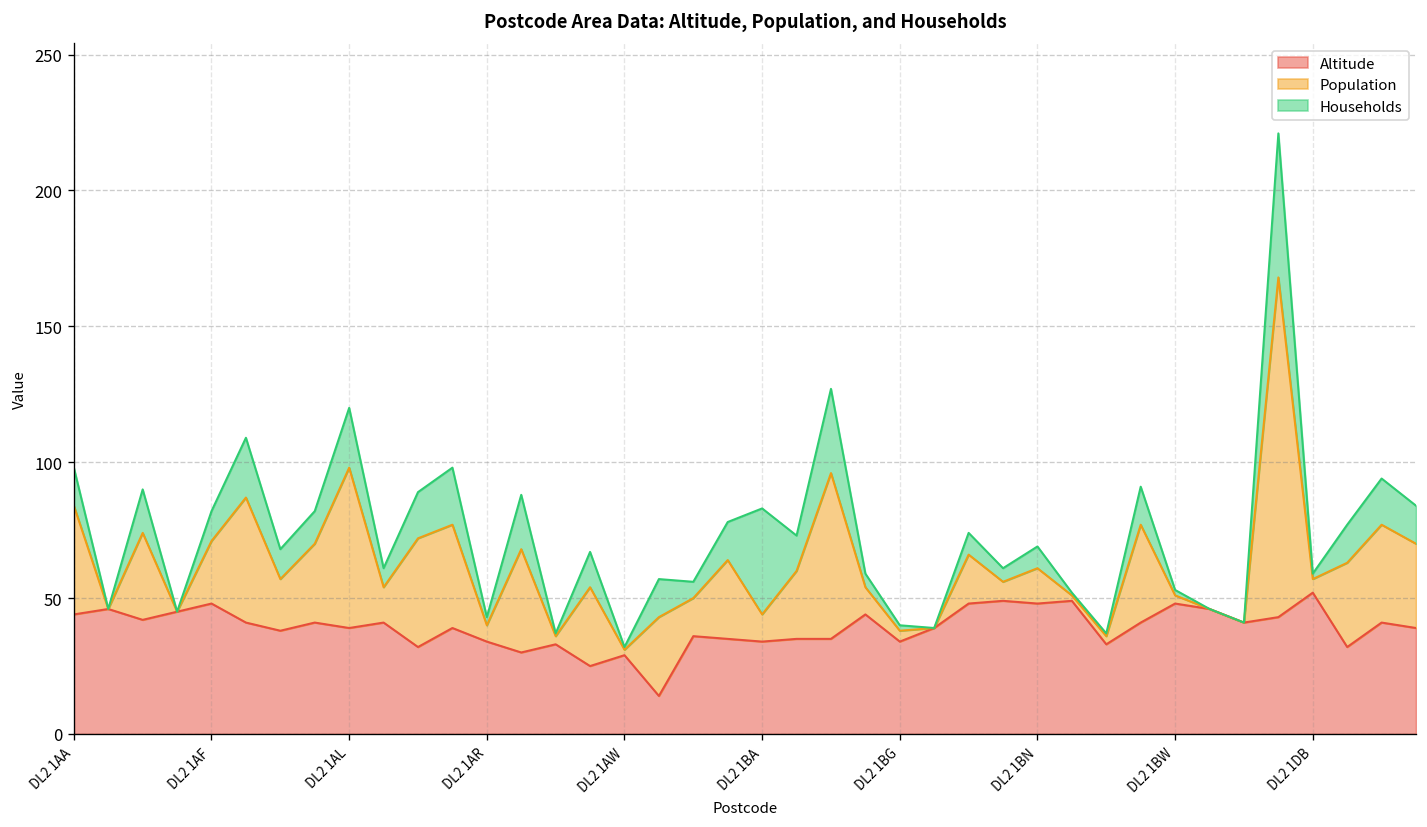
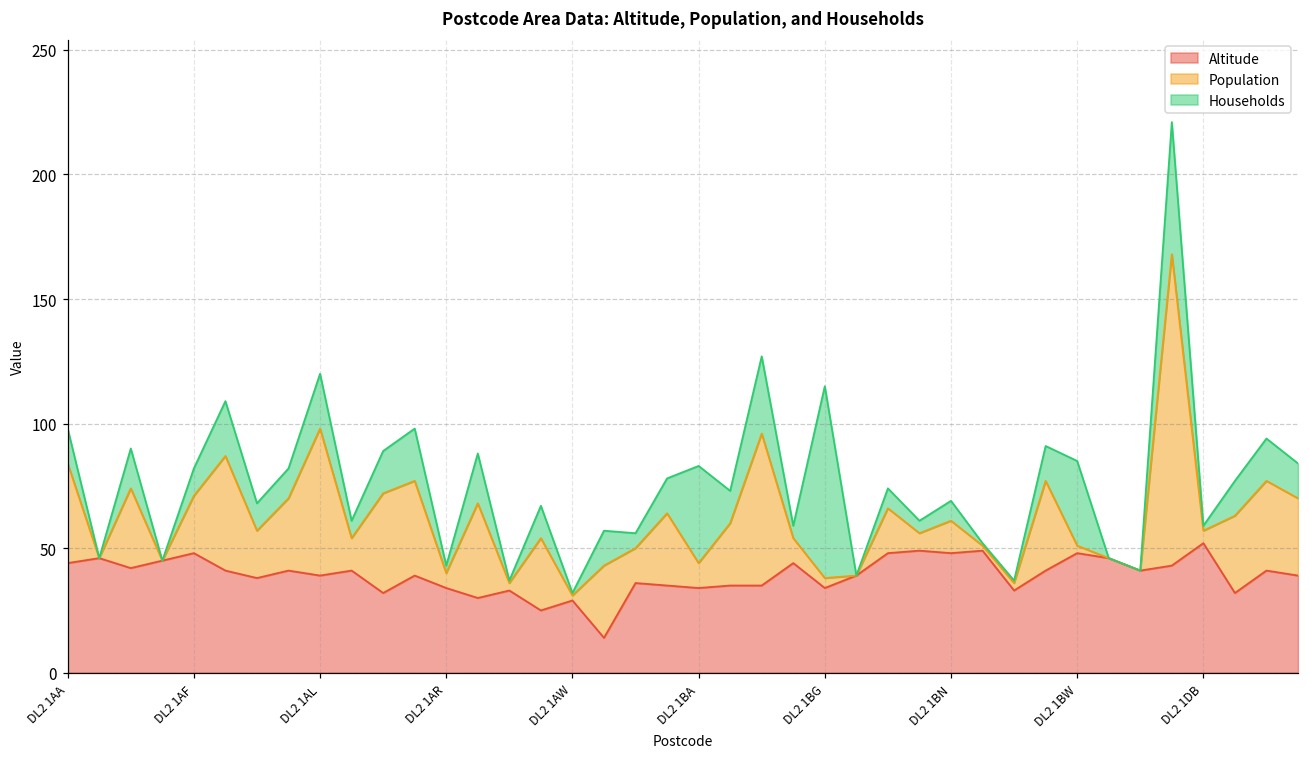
Households, DL2 1BG: 2 -> 77
Households, DL2 1BW: 2 -> 34
